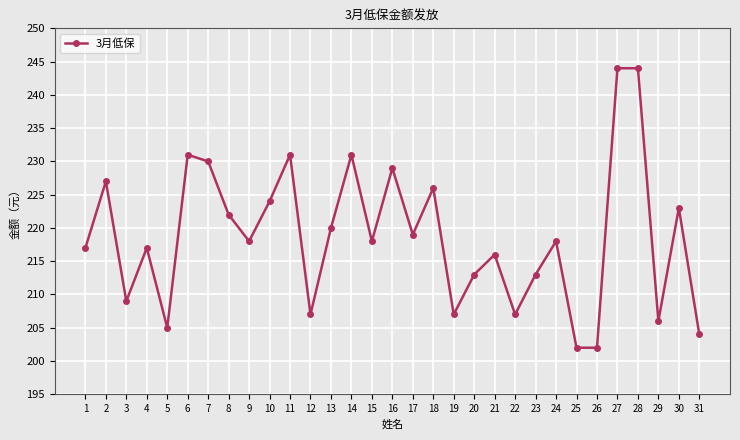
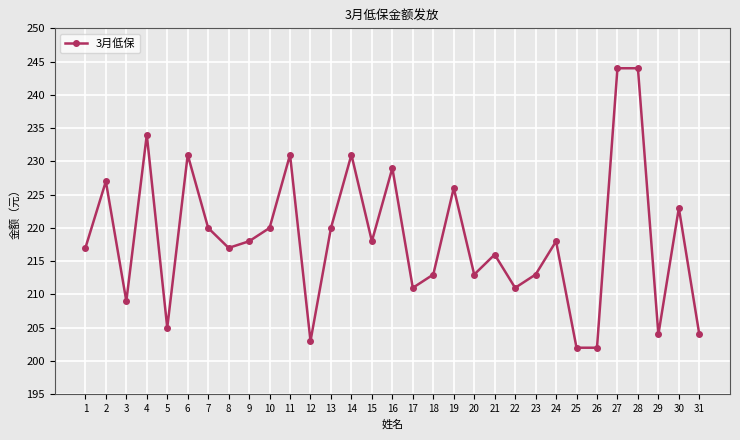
4: 217 -> 234
7: 230 -> 220
8: 222 -> 217
10: 224 -> 220
12: 207 -> 203
17: 219 -> 211
18: 226 -> 213
19: 207 -> 226
22: 207 -> 211
29: 206 -> 204
